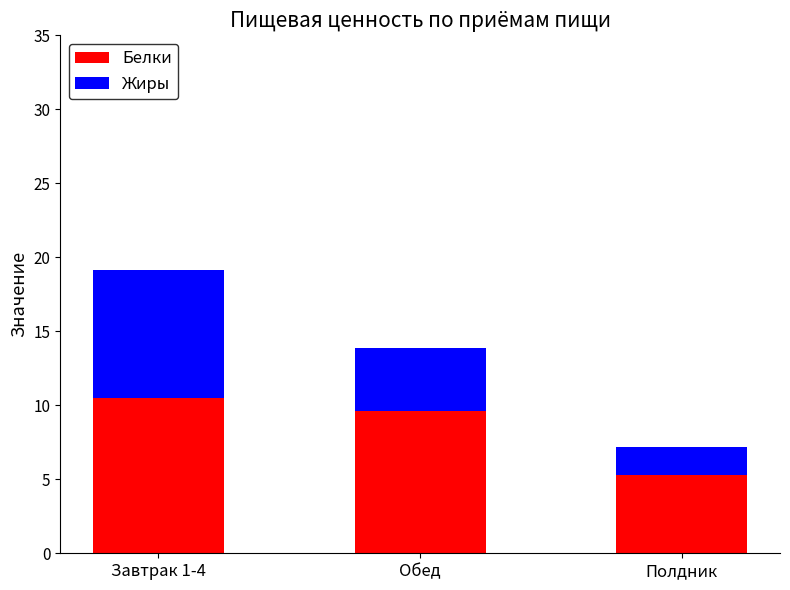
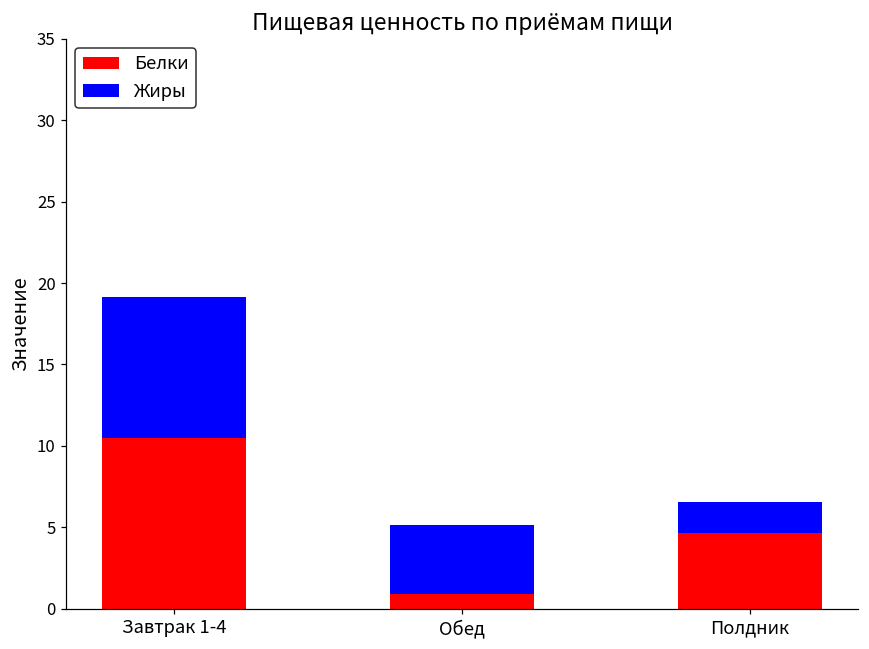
Белки, Обед: 9.6 -> 0.9
Белки, Полдник: 5.3 -> 4.7
